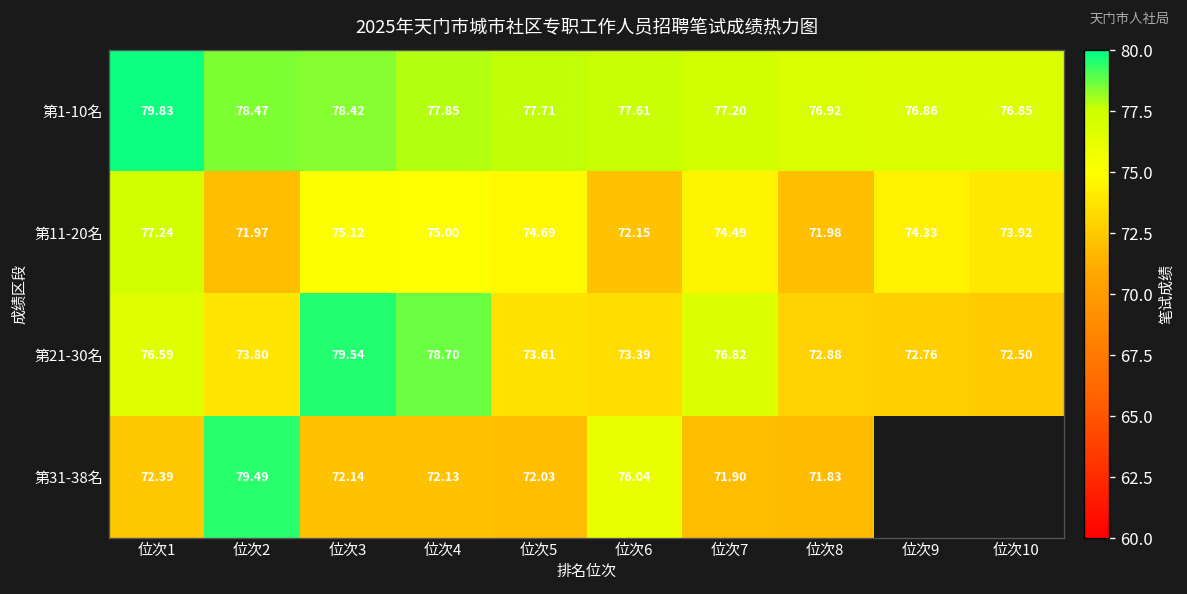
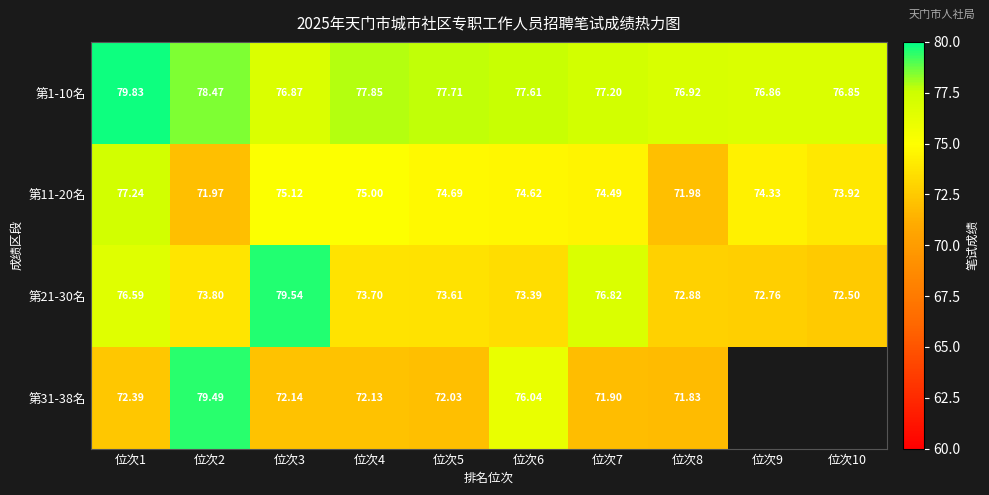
第1-10名, 位次3: 78.42 -> 76.87
第11-20名, 位次6: 72.15 -> 74.62
第21-30名, 位次4: 78.70 -> 73.70
